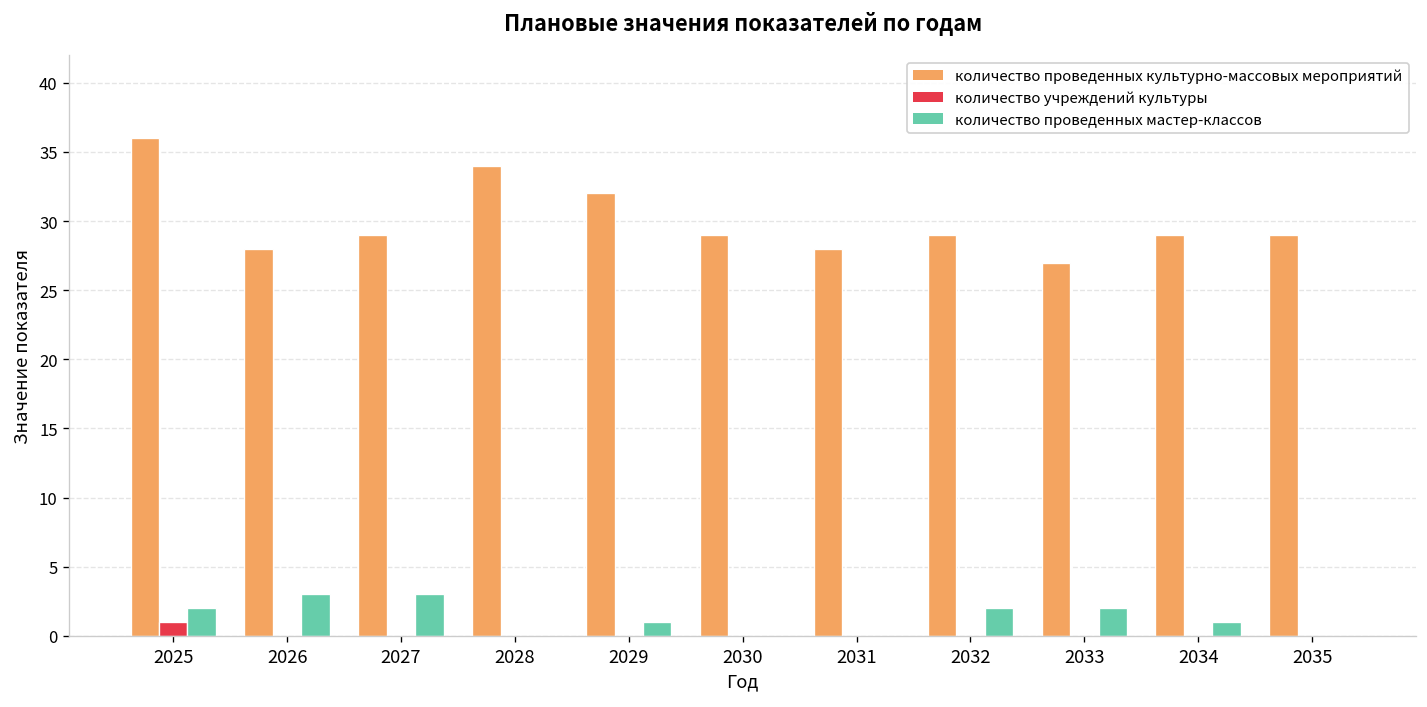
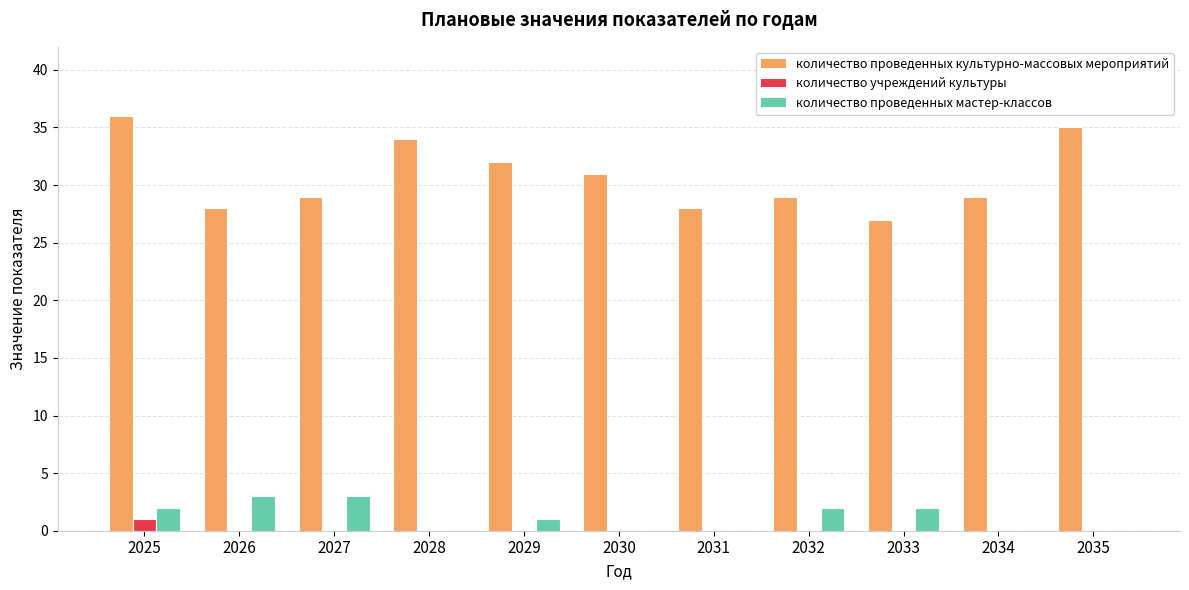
количество проведенных культурно-массовых мероприятий, 2030: 29 -> 31
количество проведенных мастер-классов, 2034: 1 -> 0
количество проведенных культурно-массовых мероприятий, 2035: 29 -> 35
